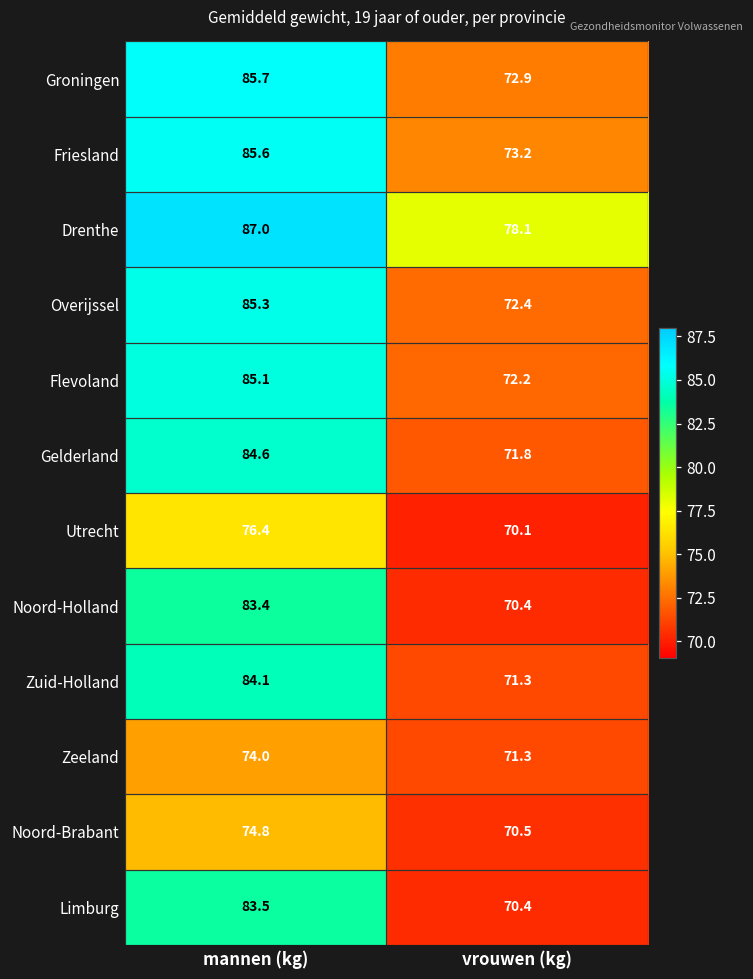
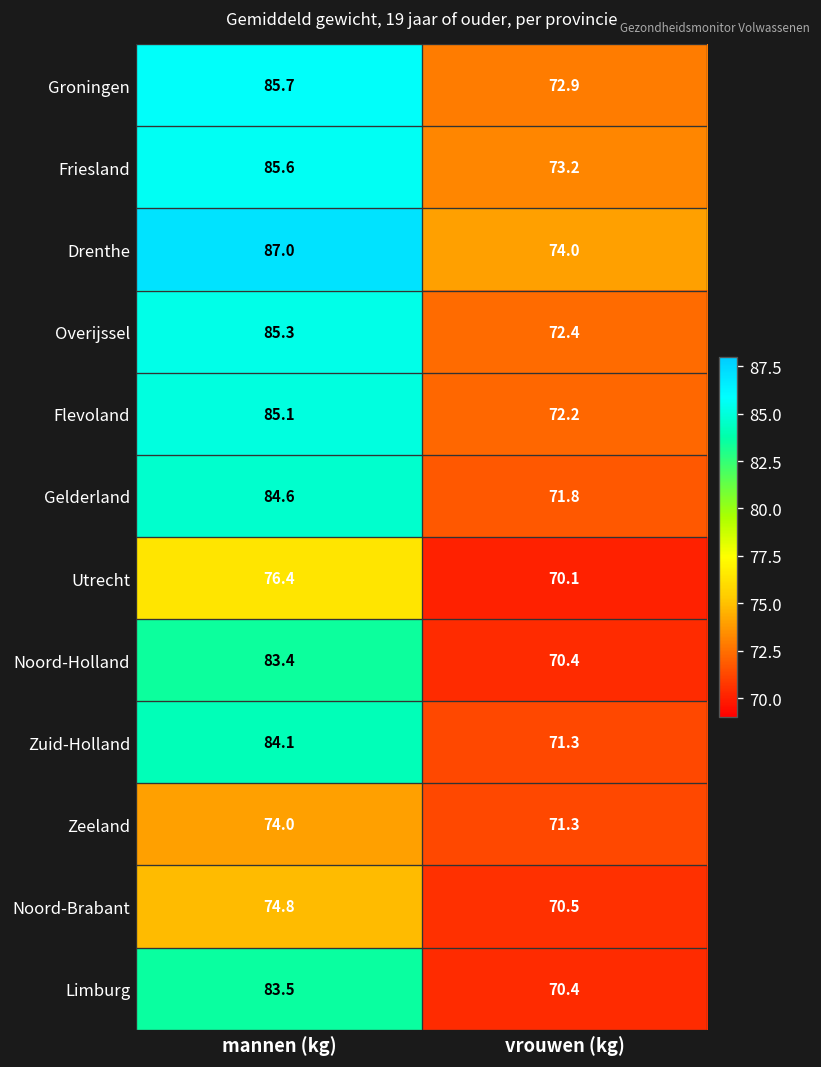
Drenthe, vrouwen (kg): 78.1 -> 74.0
